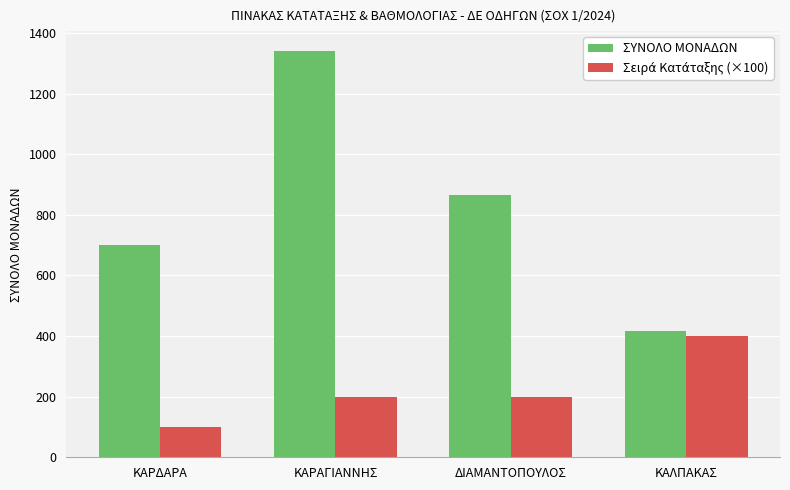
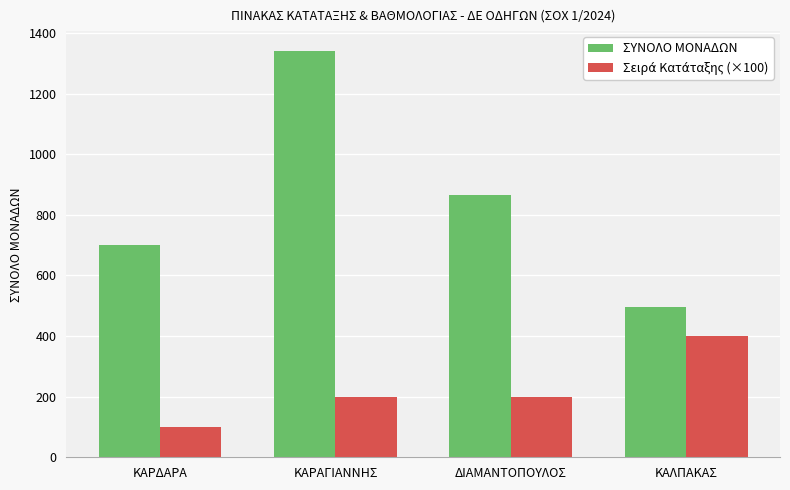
ΣΥΝΟΛΟ ΜΟΝΑΔΩΝ, ΚΑΛΠΑΚΑΣ: 420 -> 500
